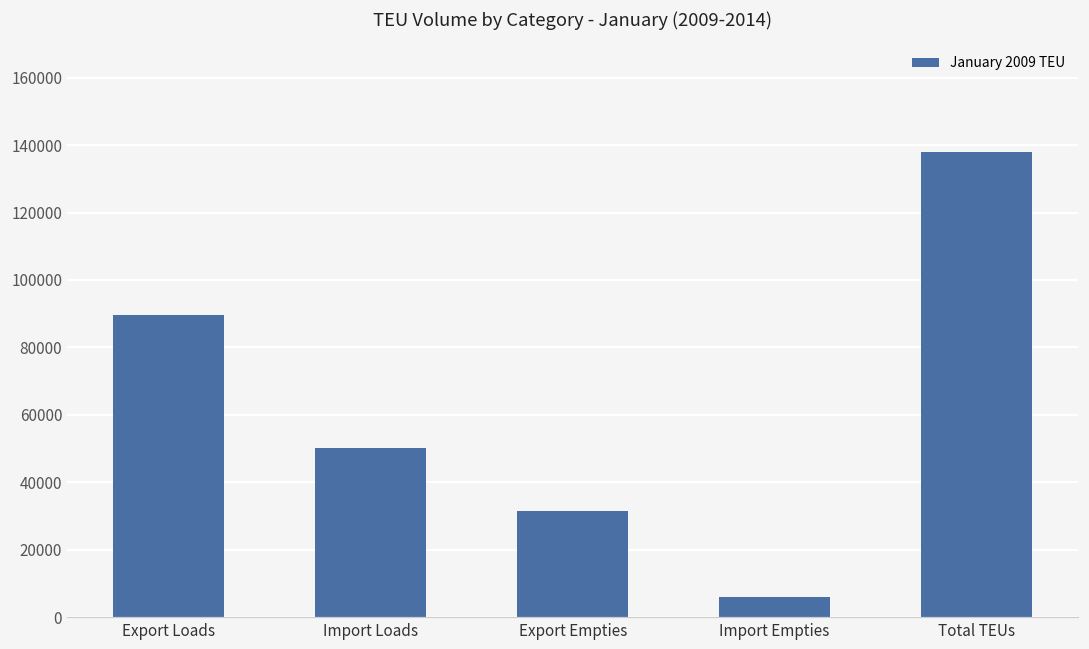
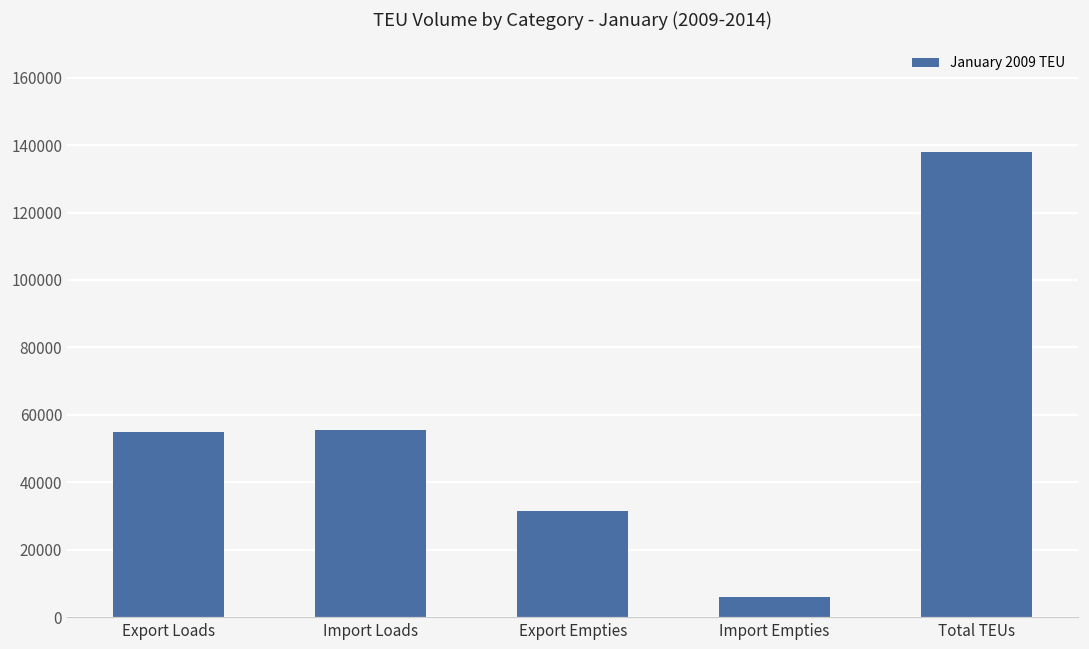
Export Loads: 90000 -> 55000
Import Loads: 50000 -> 56000
